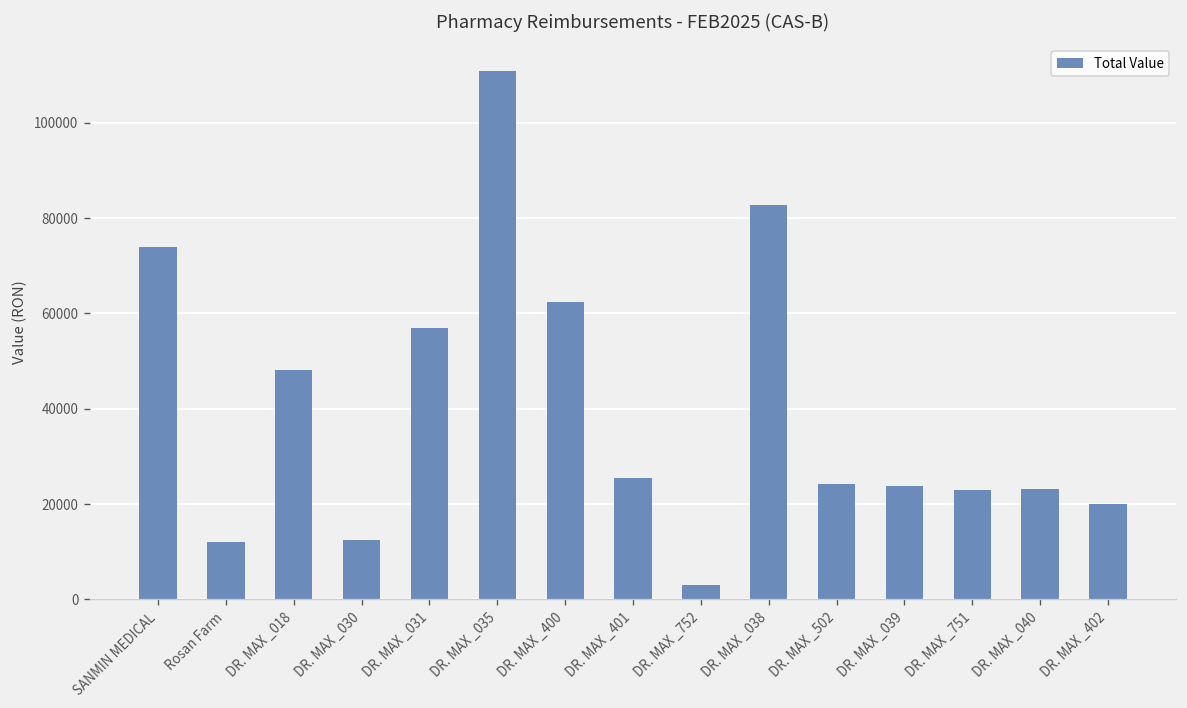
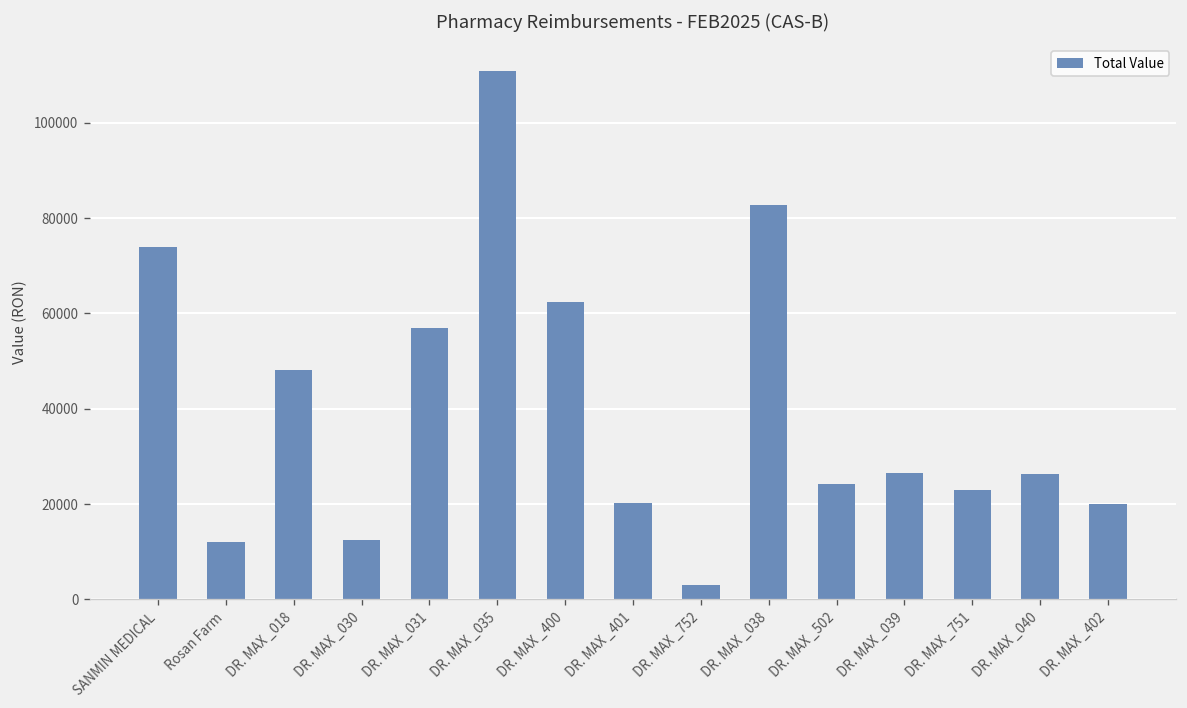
DR. MAX _401: 26000 -> 20000
DR. MAX _039: 24000 -> 27000
DR. MAX _040: 23000 -> 26000
